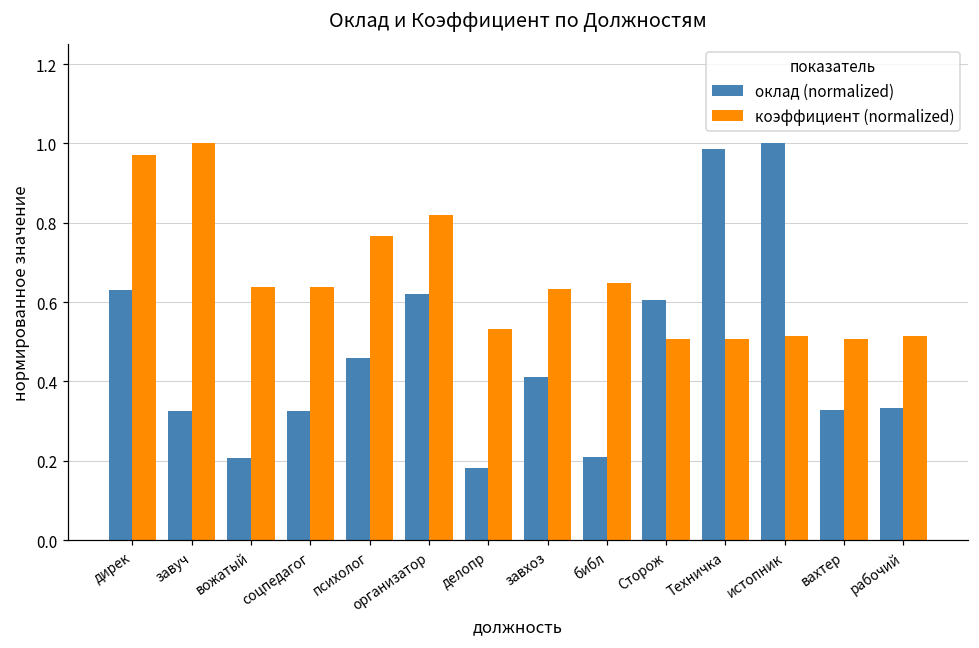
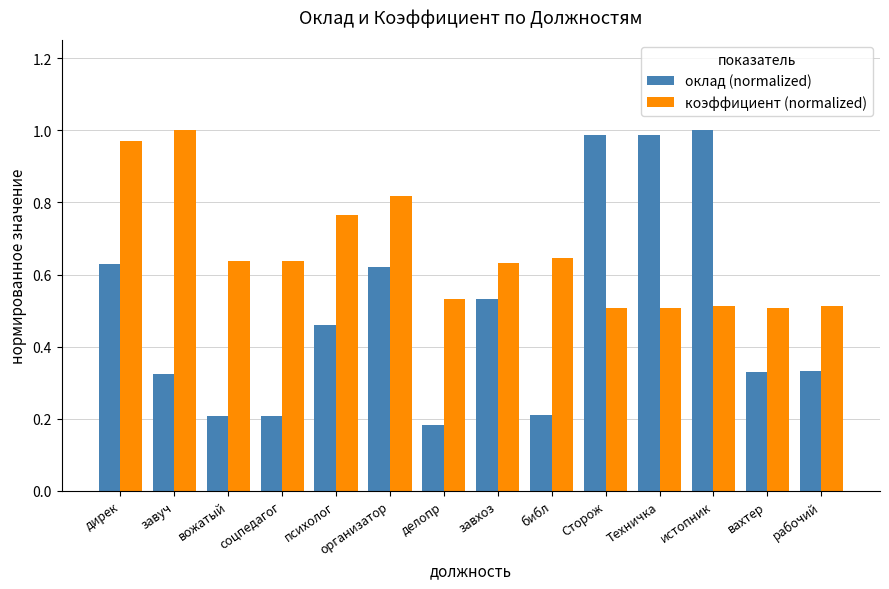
оклад (normalized), соцпедагог: 0.32 -> 0.21
оклад (normalized), завхоз: 0.41 -> 0.53
оклад (normalized), Сторож: 0.61 -> 0.99
